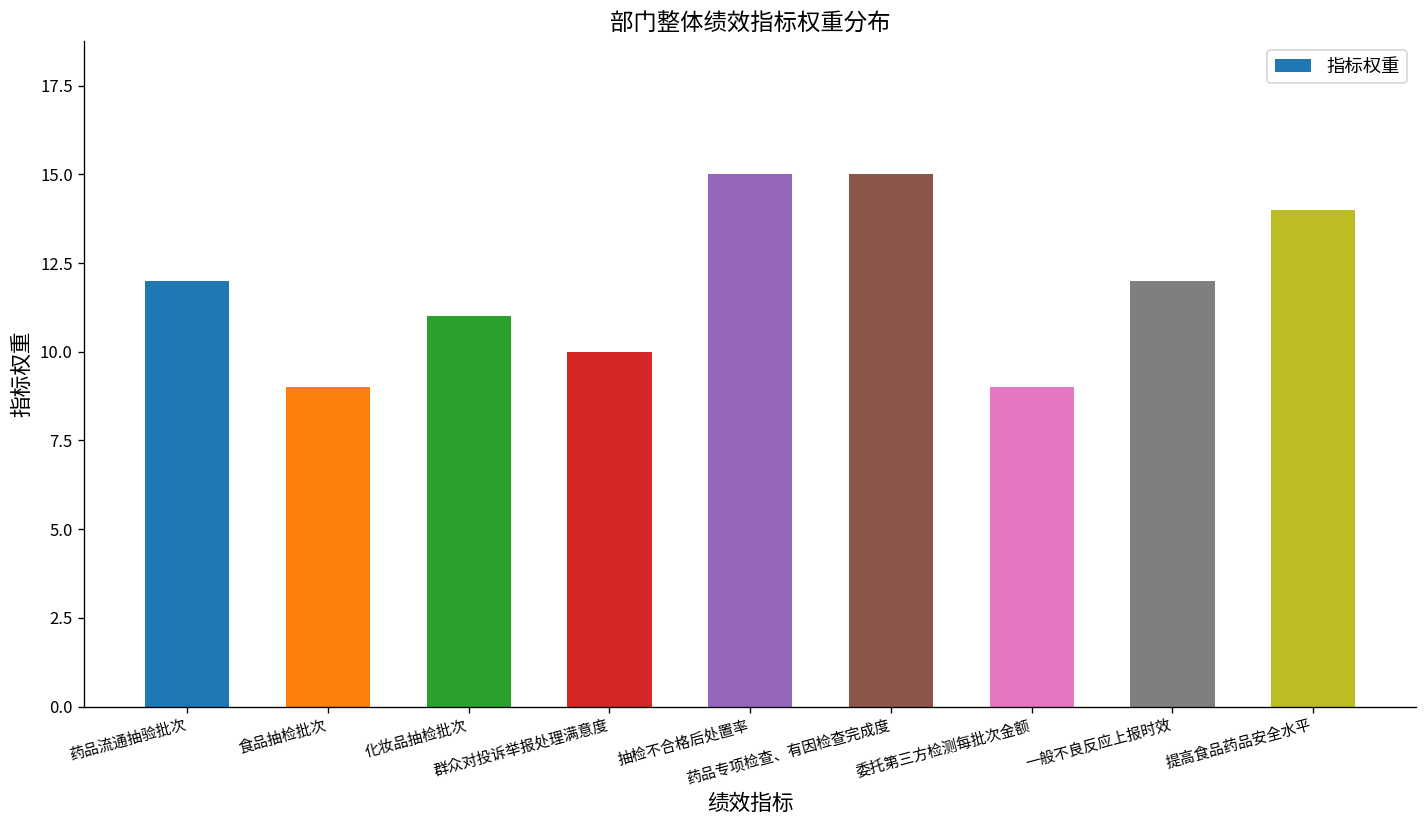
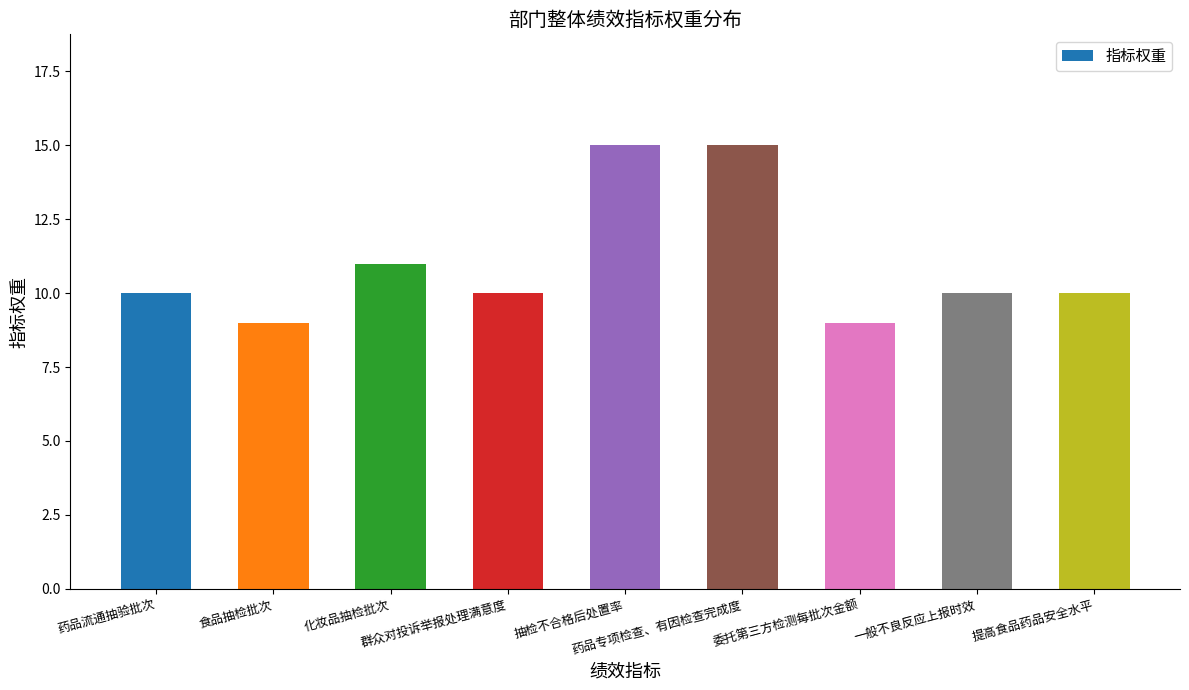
药品流通抽验批次: 12 -> 10
一般不良反应上报时效: 12 -> 10
提高食品药品安全水平: 14 -> 10
